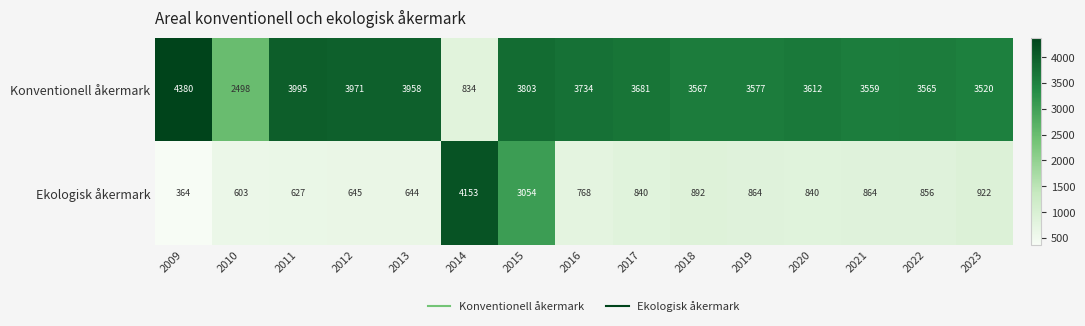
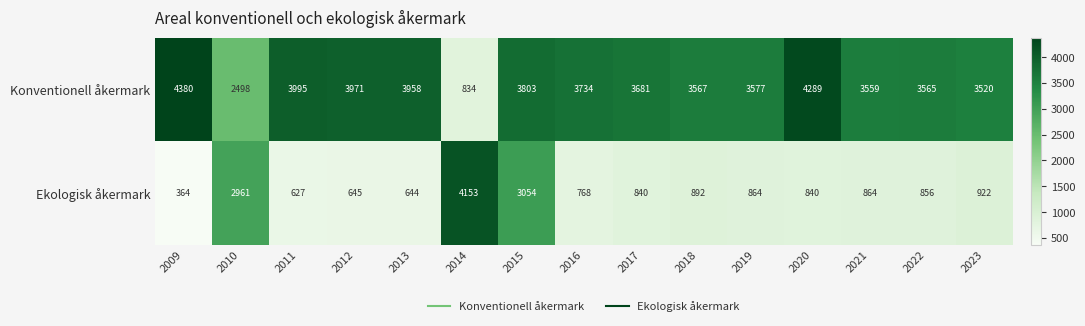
Konventionell åkermark, 2020: 3612 -> 4289
Ekologisk åkermark, 2010: 603 -> 2961
